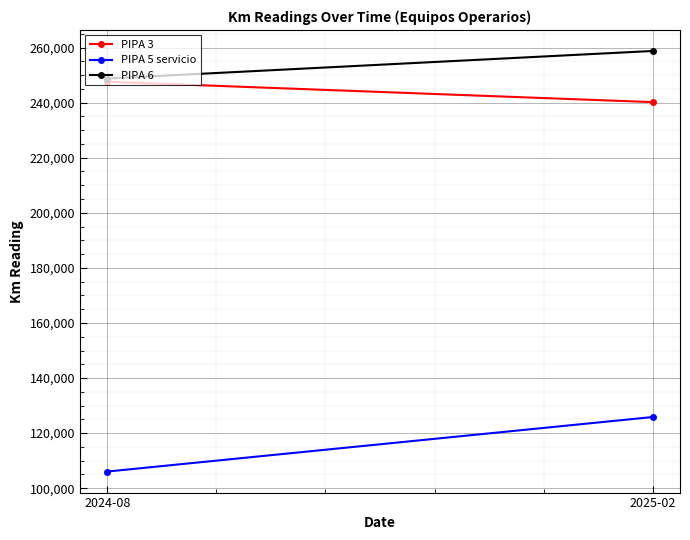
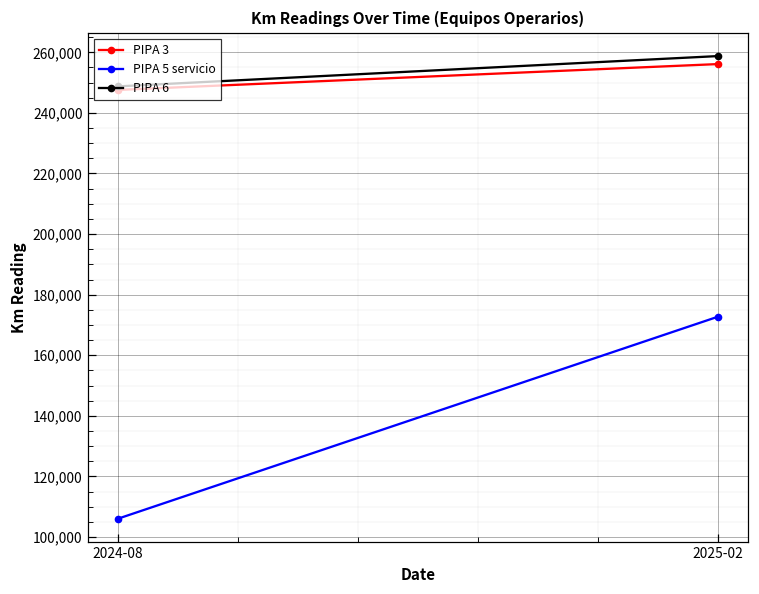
PIPA 3, 2025-02: 240,000 -> 256,000
PIPA 5 servicio, 2025-02: 126,000 -> 173,000
